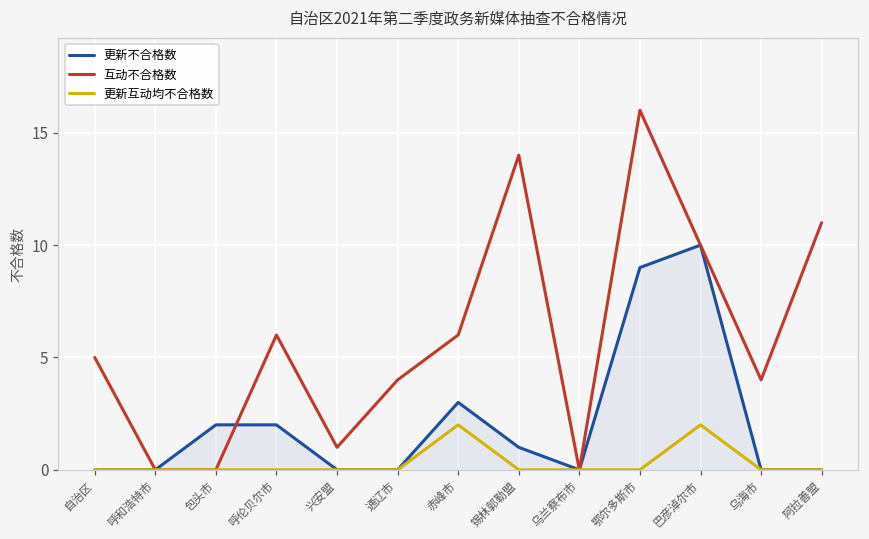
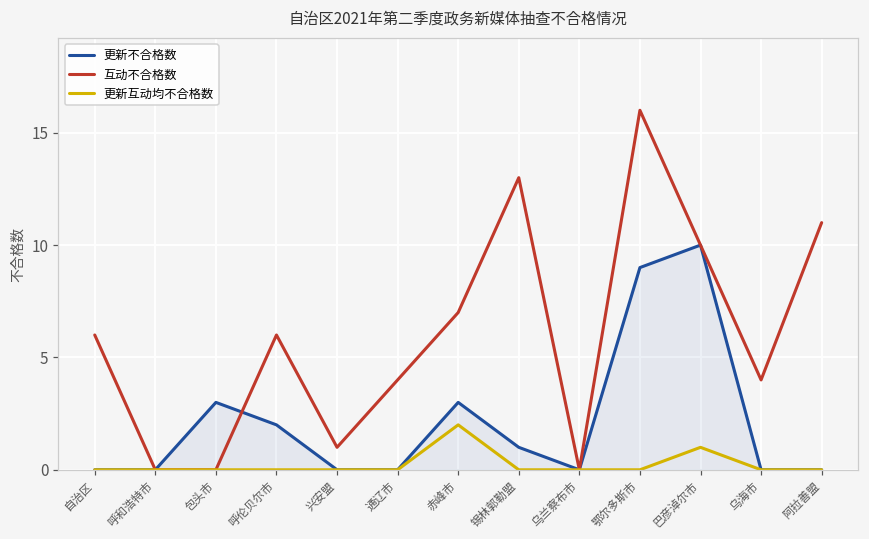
互动不合格数, 自治区: 5 -> 6
更新不合格数, 包头市: 2 -> 3
互动不合格数, 赤峰市: 6 -> 7
互动不合格数, 锡林郭勒盟: 14 -> 13
更新互动均不合格数, 巴彦淖尔市: 2 -> 1
